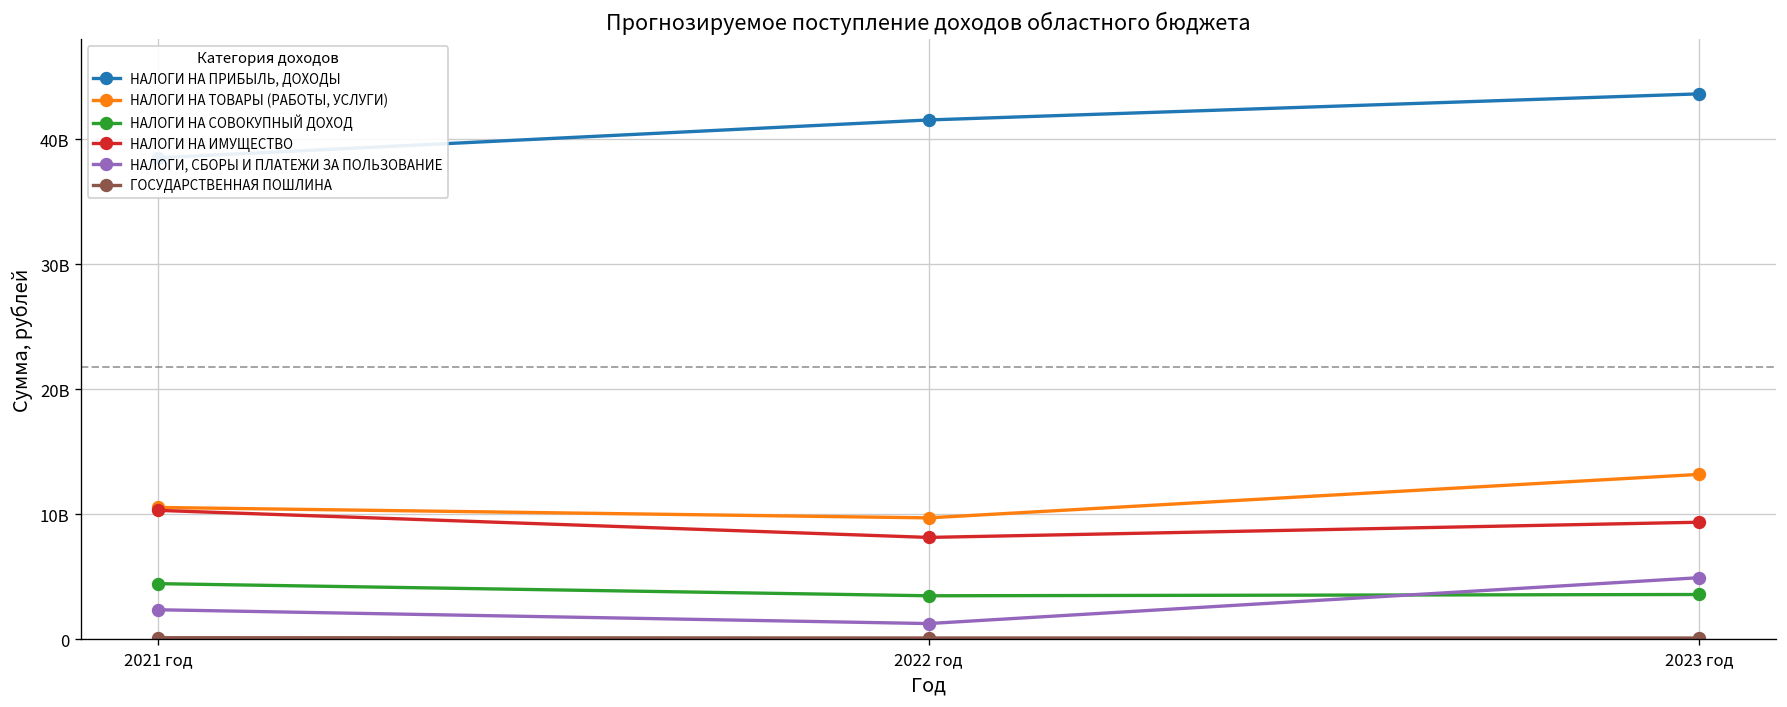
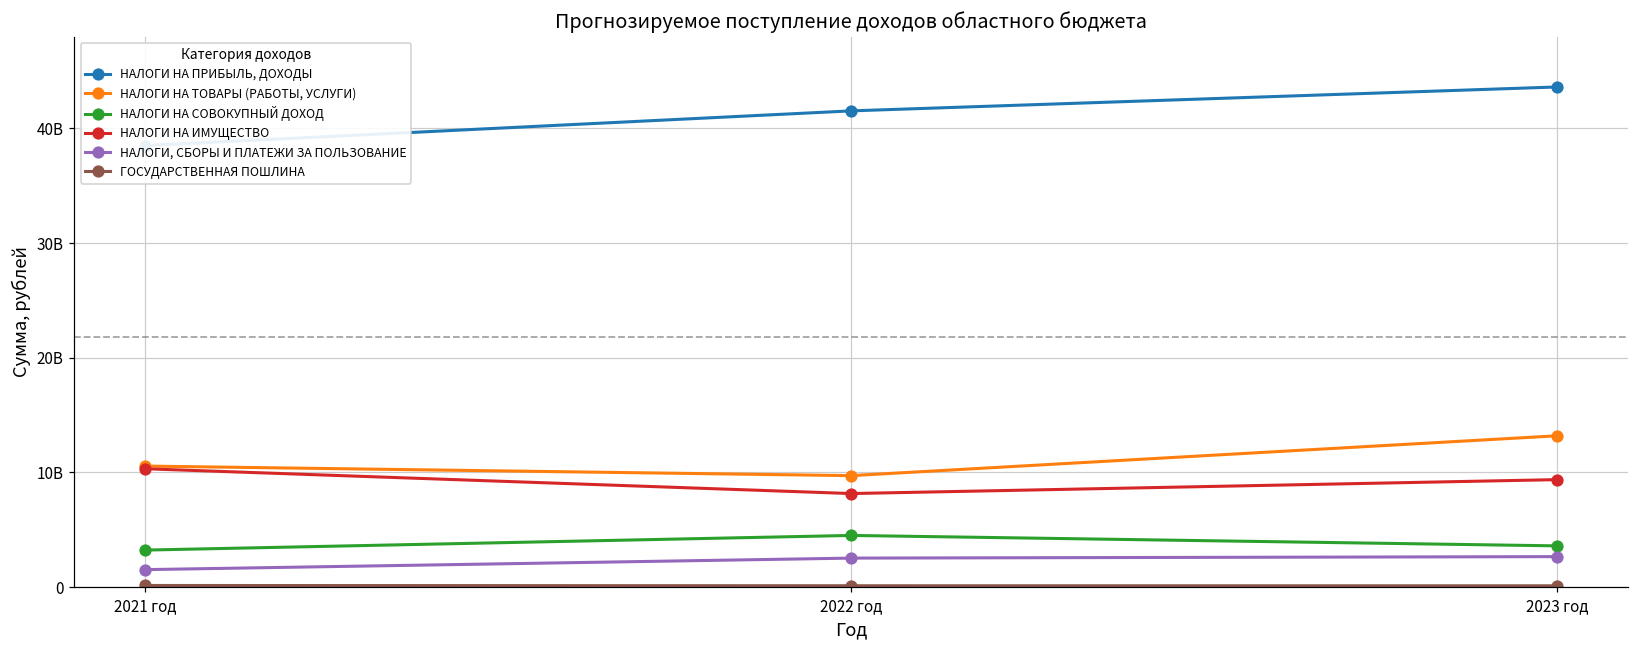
НАЛОГИ НА СОВОКУПНЫЙ ДОХОД, 2021 год: 4500000000 -> 3200000000
НАЛОГИ, СБОРЫ И ПЛАТЕЖИ ЗА ПОЛЬЗОВАНИЕ, 2021 год: 2400000000 -> 1500000000
НАЛОГИ НА СОВОКУПНЫЙ ДОХОД, 2022 год: 3500000000 -> 4500000000
НАЛОГИ, СБОРЫ И ПЛАТЕЖИ ЗА ПОЛЬЗОВАНИЕ, 2022 год: 1300000000 -> 2500000000
НАЛОГИ, СБОРЫ И ПЛАТЕЖИ ЗА ПОЛЬЗОВАНИЕ, 2023 год: 4900000000 -> 2700000000
